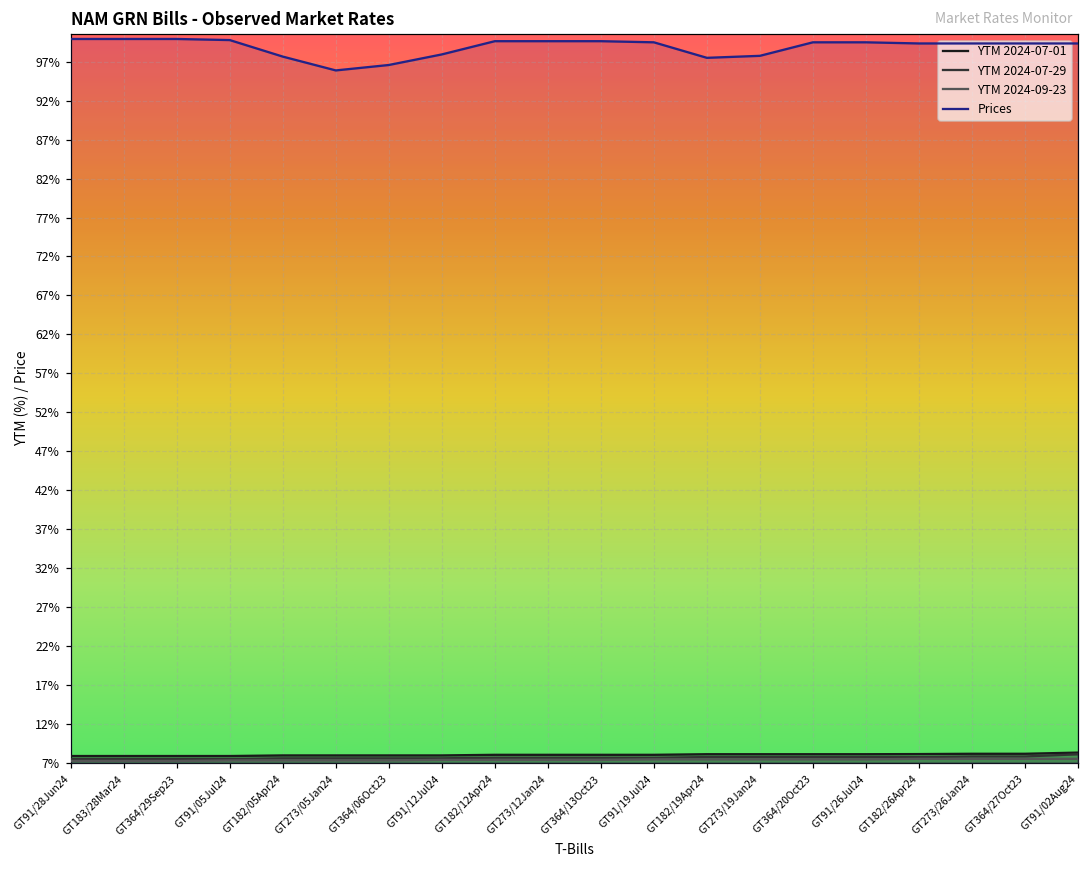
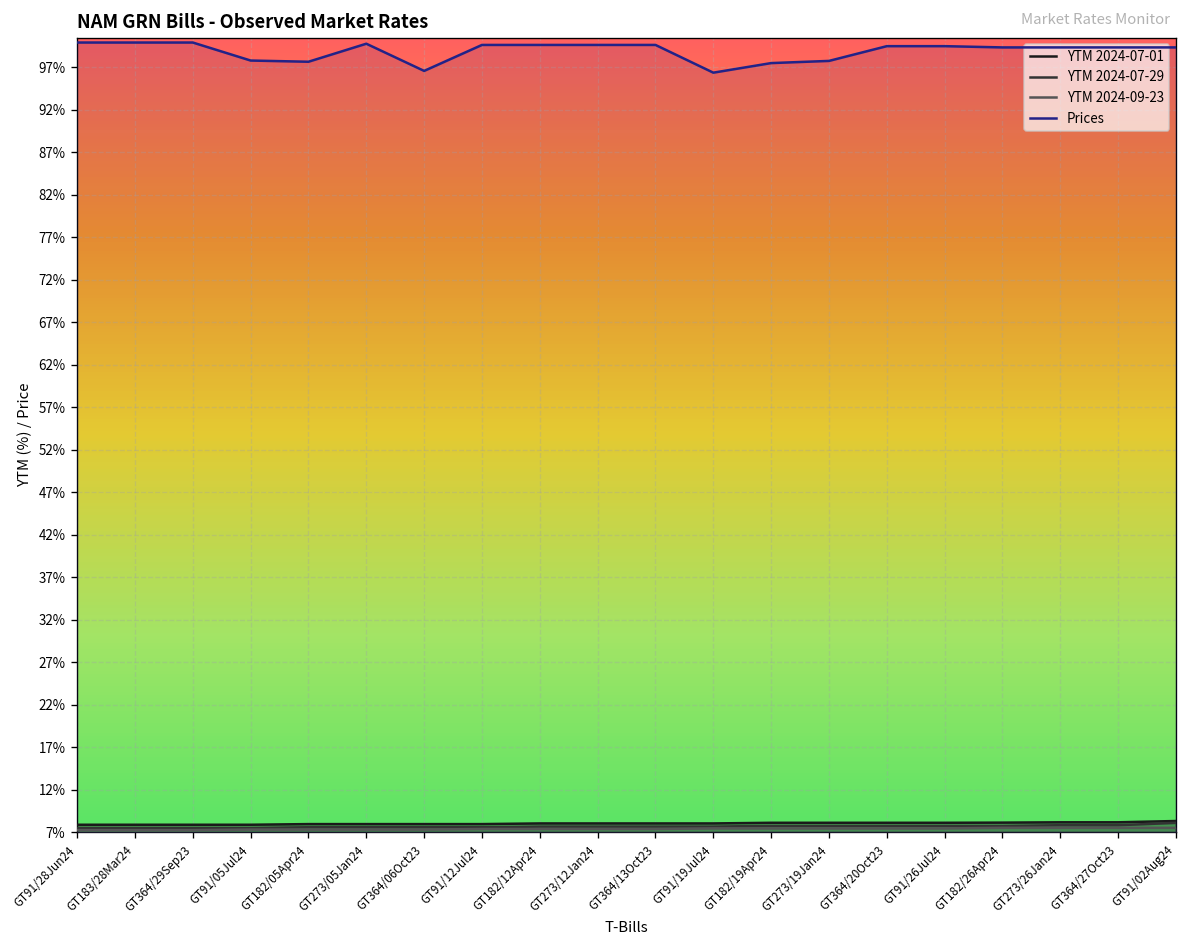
Prices, GT91/05Jul24: 100% -> 98%
Prices, GT273/05Jan24: 96% -> 100%
Prices, GT91/12Jul24: 98% -> 100%
Prices, GT91/19Jul24: 99% -> 96%
